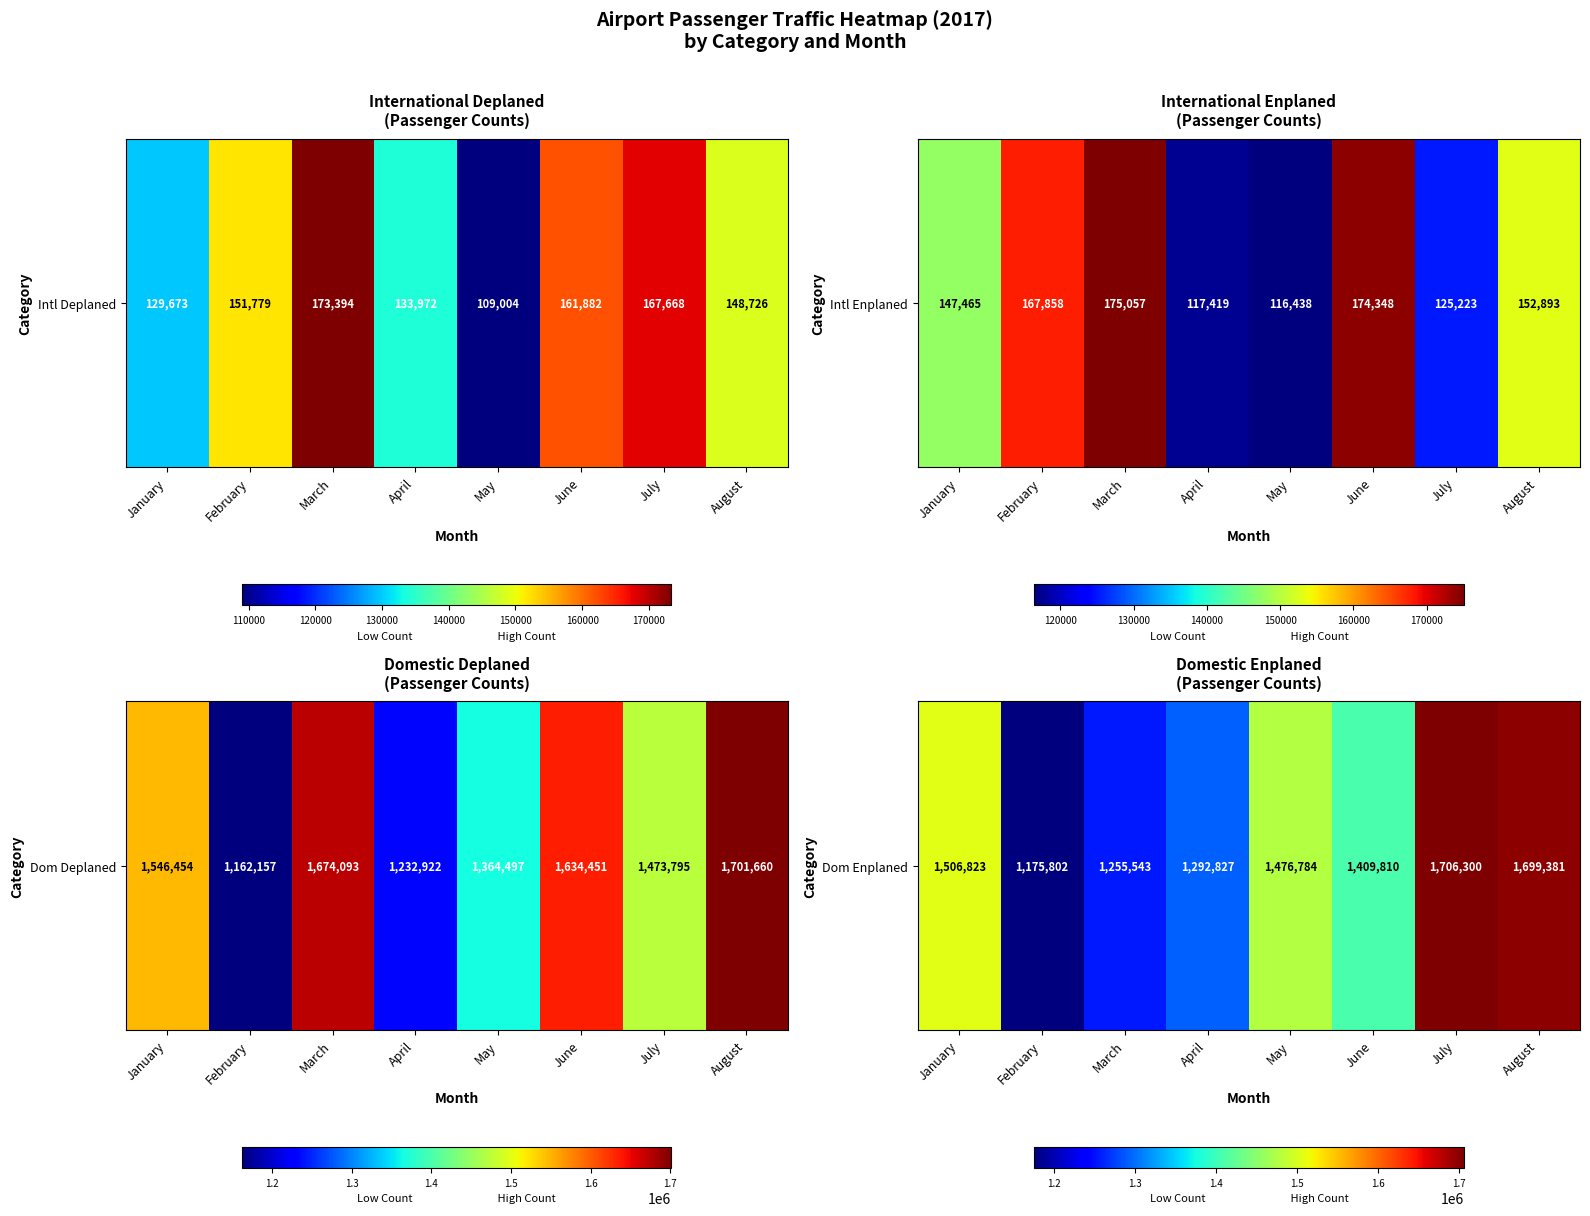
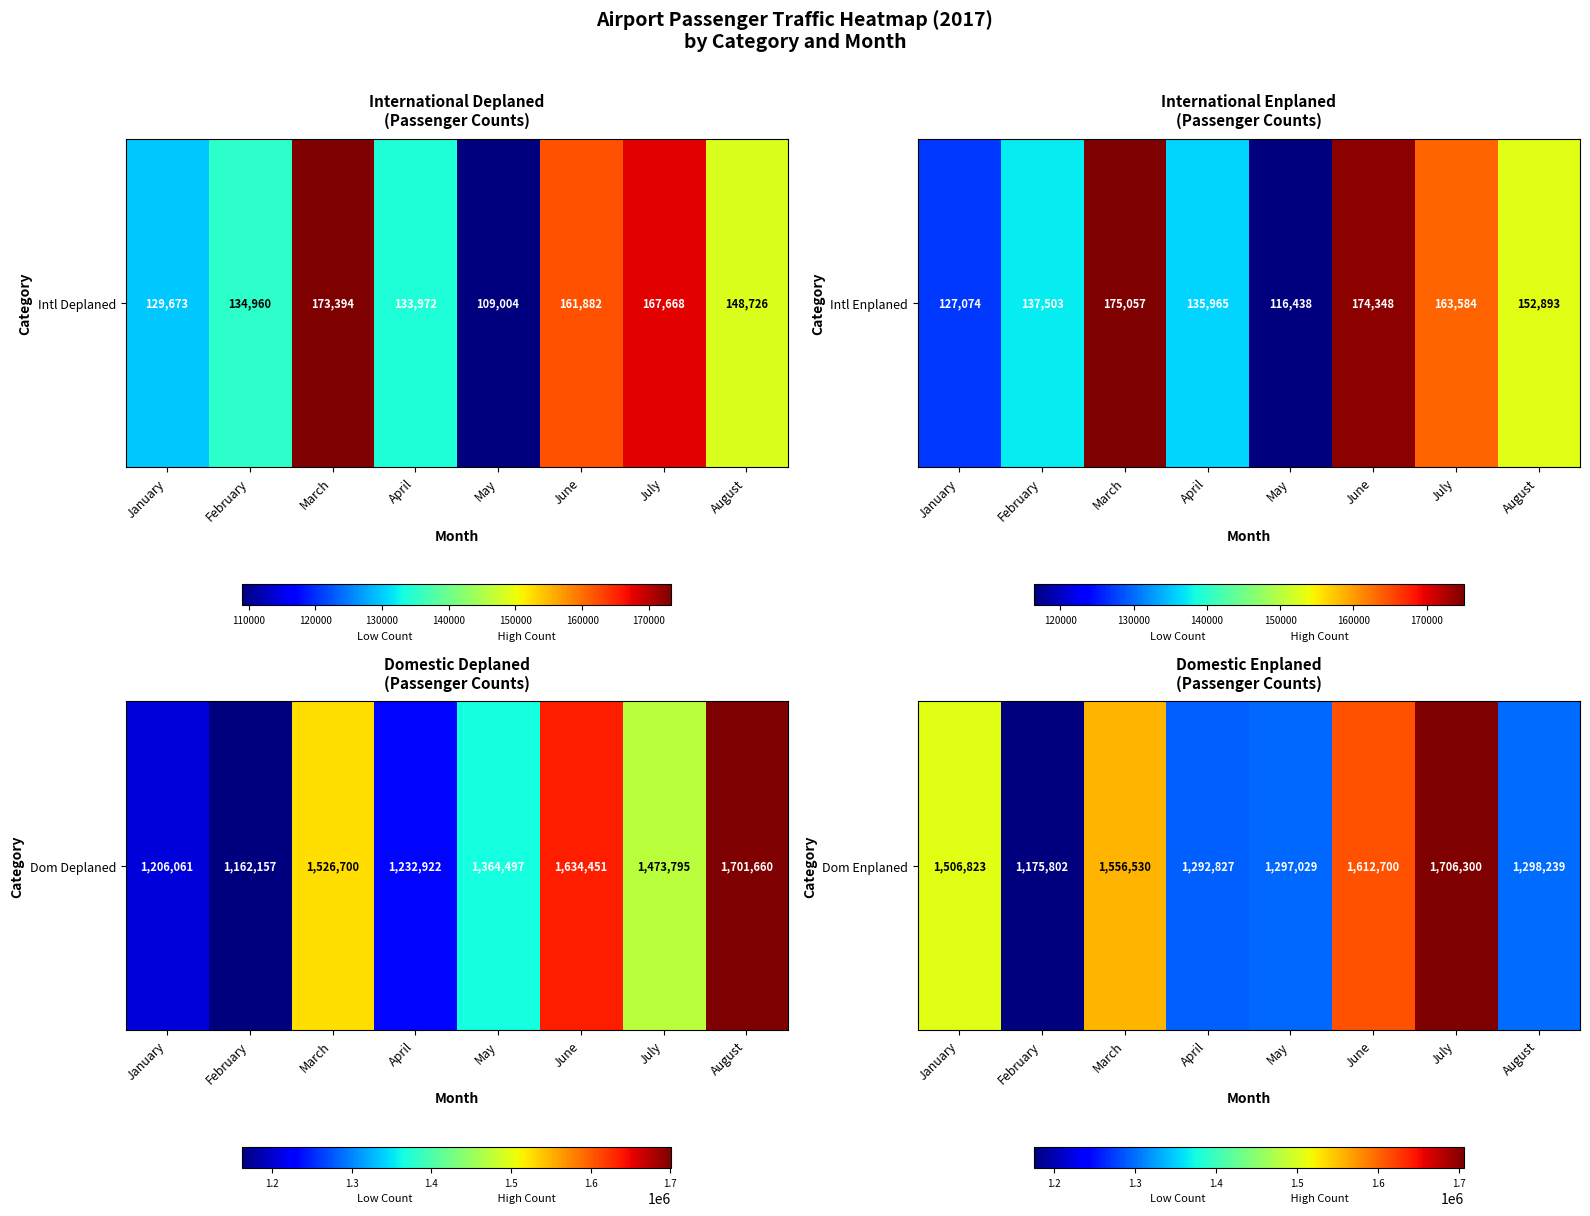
International Deplaned (Passenger Counts), Intl Deplaned, February: 151,779 -> 134,960
International Enplaned (Passenger Counts), Intl Enplaned, January: 147,465 -> 127,074
International Enplaned (Passenger Counts), Intl Enplaned, February: 167,858 -> 137,503
International Enplaned (Passenger Counts), Intl Enplaned, April: 117,419 -> 135,965
International Enplaned (Passenger Counts), Intl Enplaned, July: 125,223 -> 163,584
Domestic Deplaned (Passenger Counts), Dom Deplaned, January: 1,546,454 -> 1,206,061
Domestic Deplaned (Passenger Counts), Dom Deplaned, March: 1,674,093 -> 1,526,700
Domestic Enplaned (Passenger Counts), Dom Enplaned, March: 1,255,543 -> 1,556,530
Domestic Enplaned (Passenger Counts), Dom Enplaned, May: 1,476,784 -> 1,297,029
Domestic Enplaned (Passenger Counts), Dom Enplaned, June: 1,409,810 -> 1,612,700
Domestic Enplaned (Passenger Counts), Dom Enplaned, August: 1,699,381 -> 1,298,239
